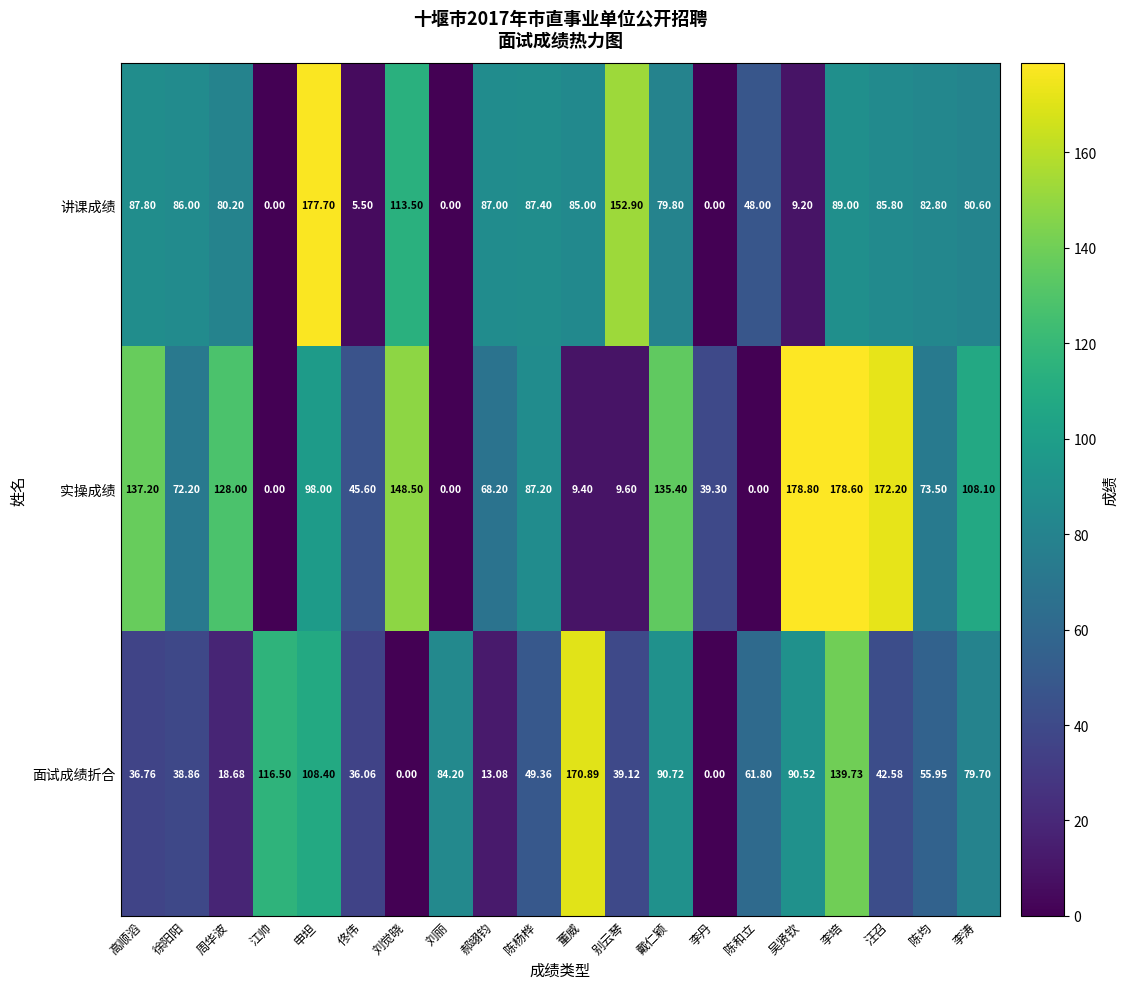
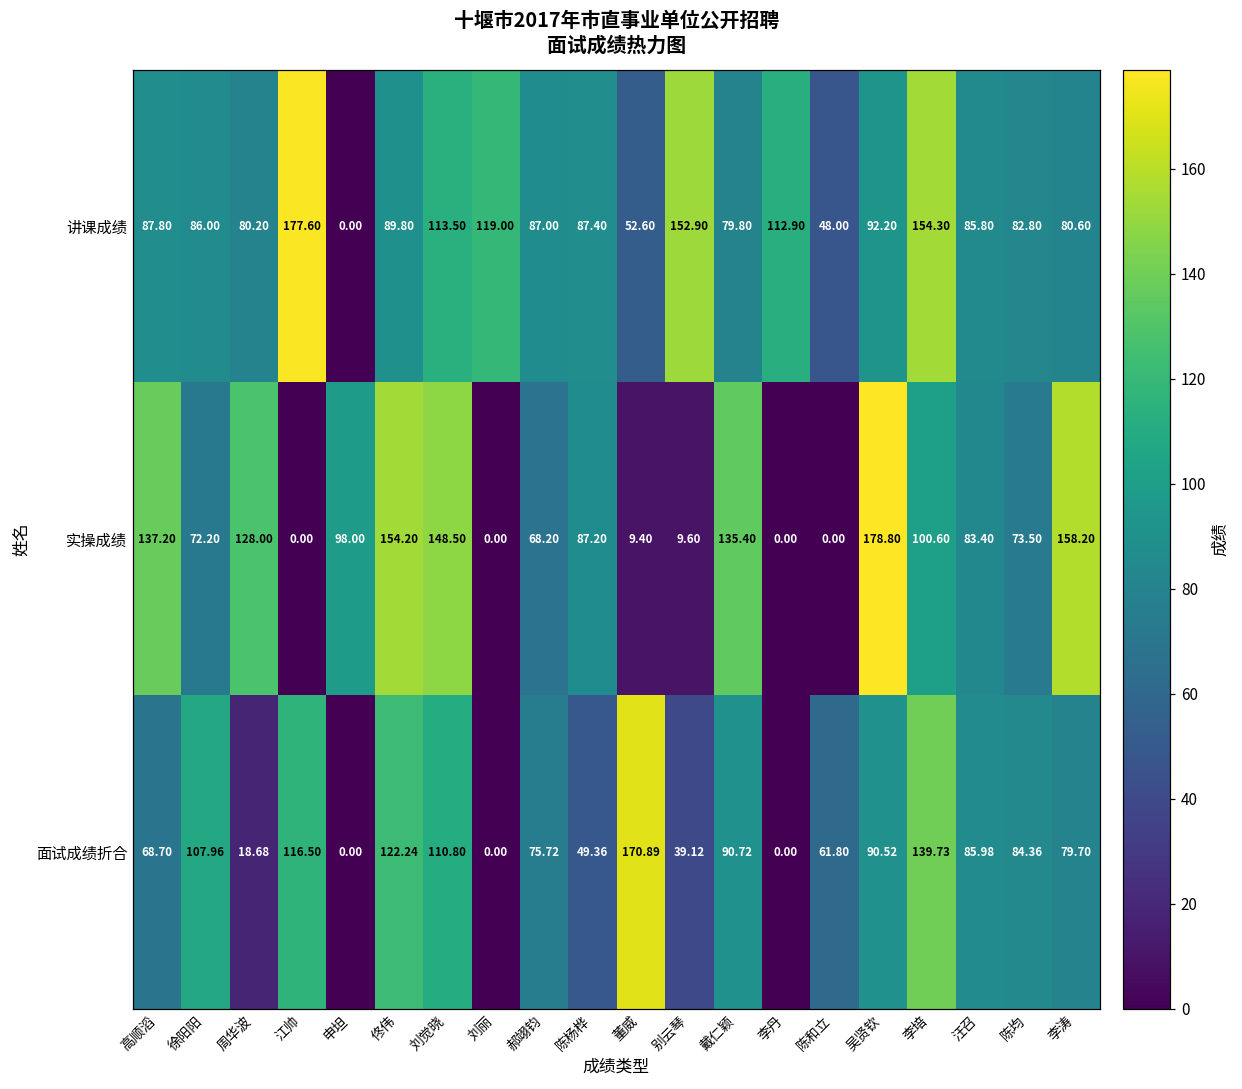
讲课成绩, 江帅: 0.00 -> 177.60
讲课成绩, 申坦: 177.70 -> 0.00
讲课成绩, 佟伟: 5.50 -> 89.80
讲课成绩, 刘丽: 0.00 -> 119.00
讲课成绩, 董威: 85.00 -> 52.60
讲课成绩, 李丹: 0.00 -> 112.90
讲课成绩, 吴贤钦: 9.20 -> 92.20
讲课成绩, 李培: 89.00 -> 154.30
实操成绩, 佟伟: 45.60 -> 154.20
实操成绩, 李丹: 39.30 -> 0.00
实操成绩, 李培: 178.60 -> 100.60
实操成绩, 汪召: 172.20 -> 83.40
实操成绩, 李涛: 108.10 -> 158.20
面试成绩折合, 高顺滔: 36.76 -> 68.70
面试成绩折合, 徐阳阳: 38.86 -> 107.96
面试成绩折合, 申坦: 108.40 -> 0.00
面试成绩折合, 佟伟: 36.06 -> 122.24
面试成绩折合, 刘觉晓: 0.00 -> 110.80
面试成绩折合, 刘丽: 84.20 -> 0.00
面试成绩折合, 郝翊钧: 13.08 -> 75.72
面试成绩折合, 汪召: 42.58 -> 85.98
面试成绩折合, 陈均: 55.95 -> 84.36
